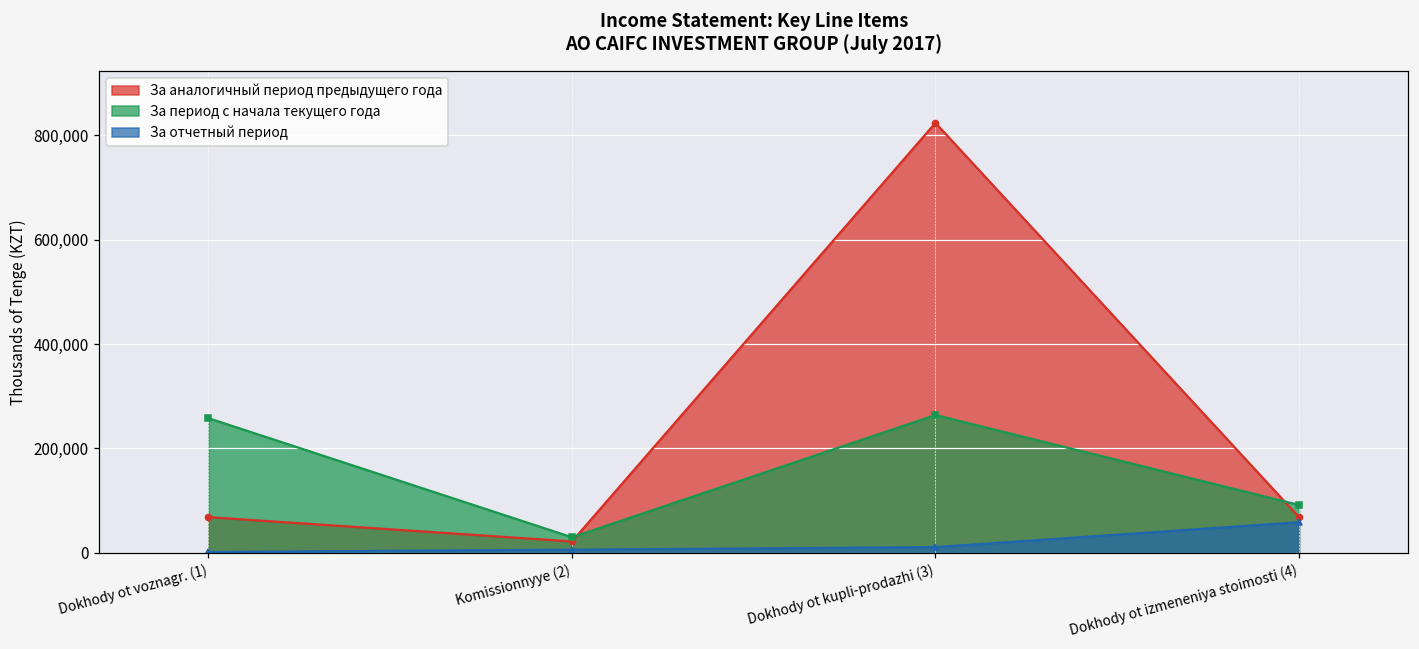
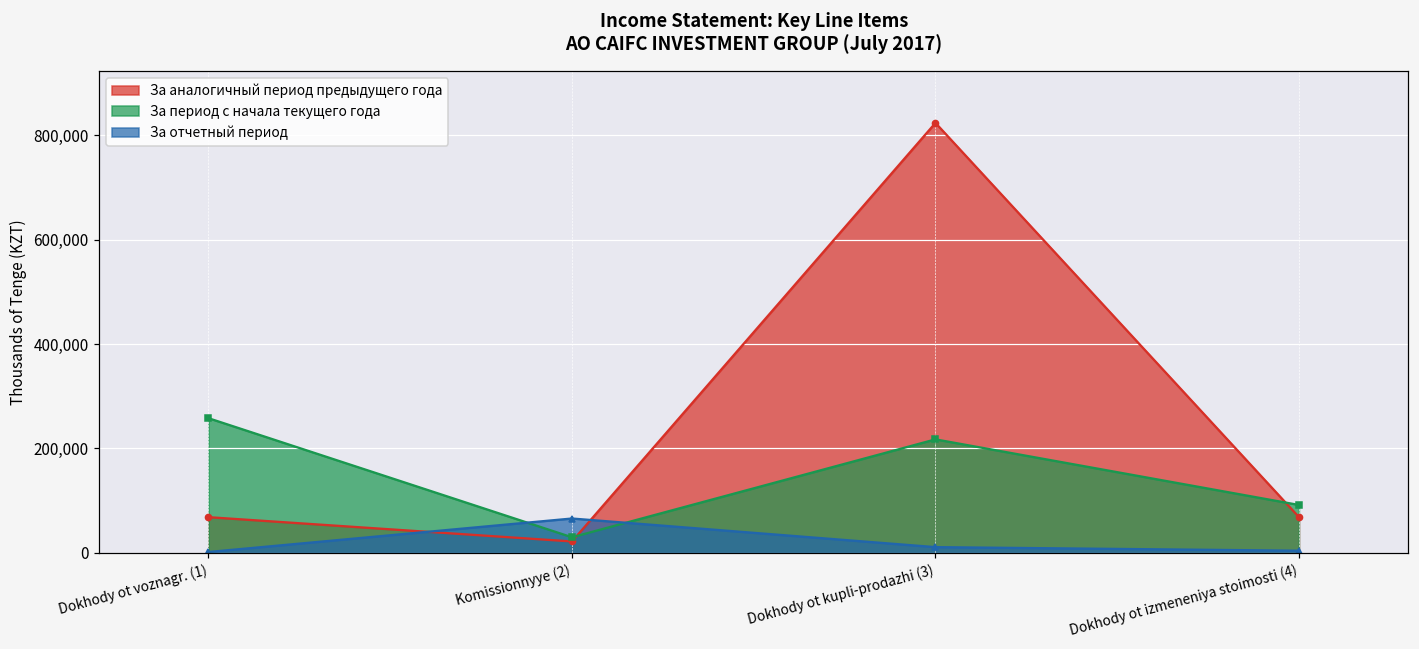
За отчетный период, Komissionnyye (2): 10,000 -> 70,000
За период с начала текущего года, Dokhody ot kupli-prodazhi (3): 260,000 -> 220,000
За отчетный период, Dokhody ot izmeneniya stoimosti (4): 60,000 -> 0
